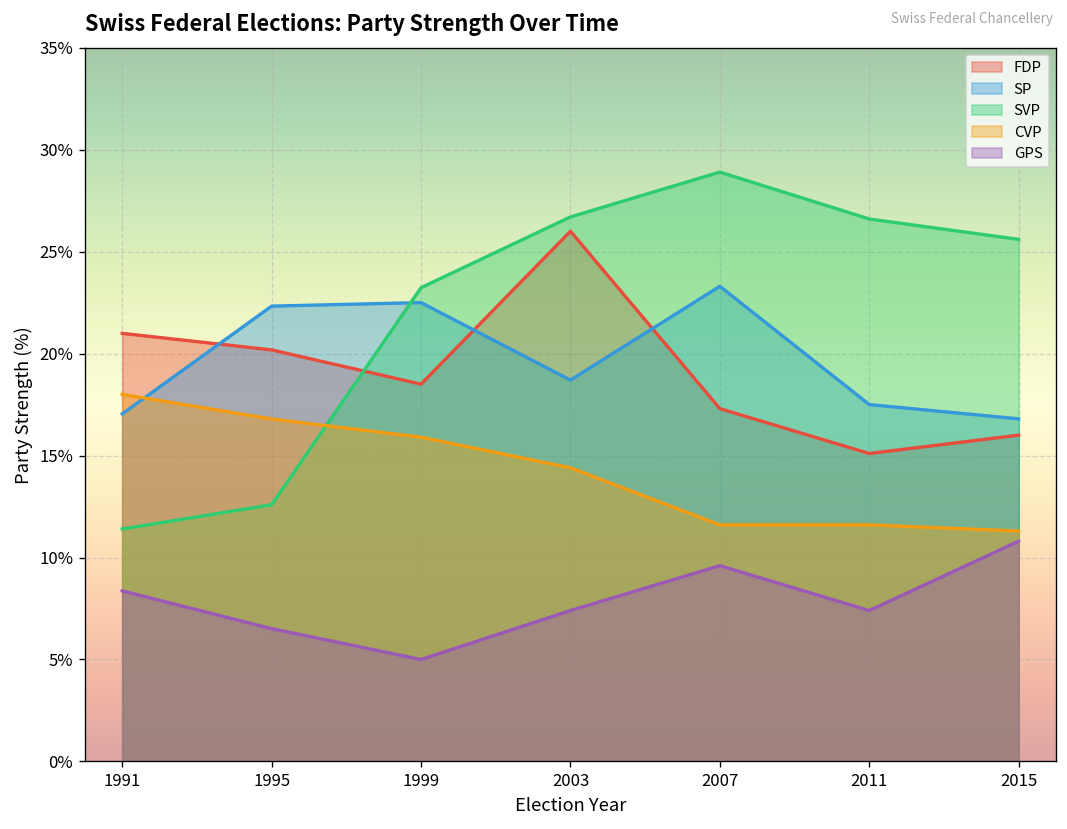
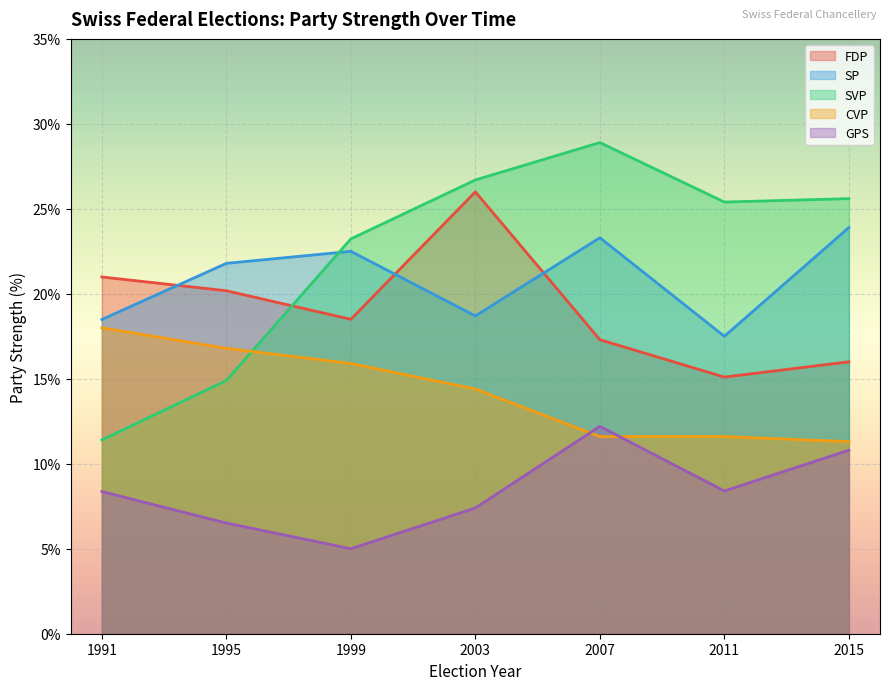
SP, 1991: 17.0% -> 18.5%
SP, 1995: 22.3% -> 21.8%
SVP, 1995: 12.6% -> 14.9%
GPS, 2007: 9.6% -> 12.2%
SVP, 2011: 26.6% -> 25.4%
GPS, 2011: 7.4% -> 8.4%
SP, 2015: 16.8% -> 23.9%
